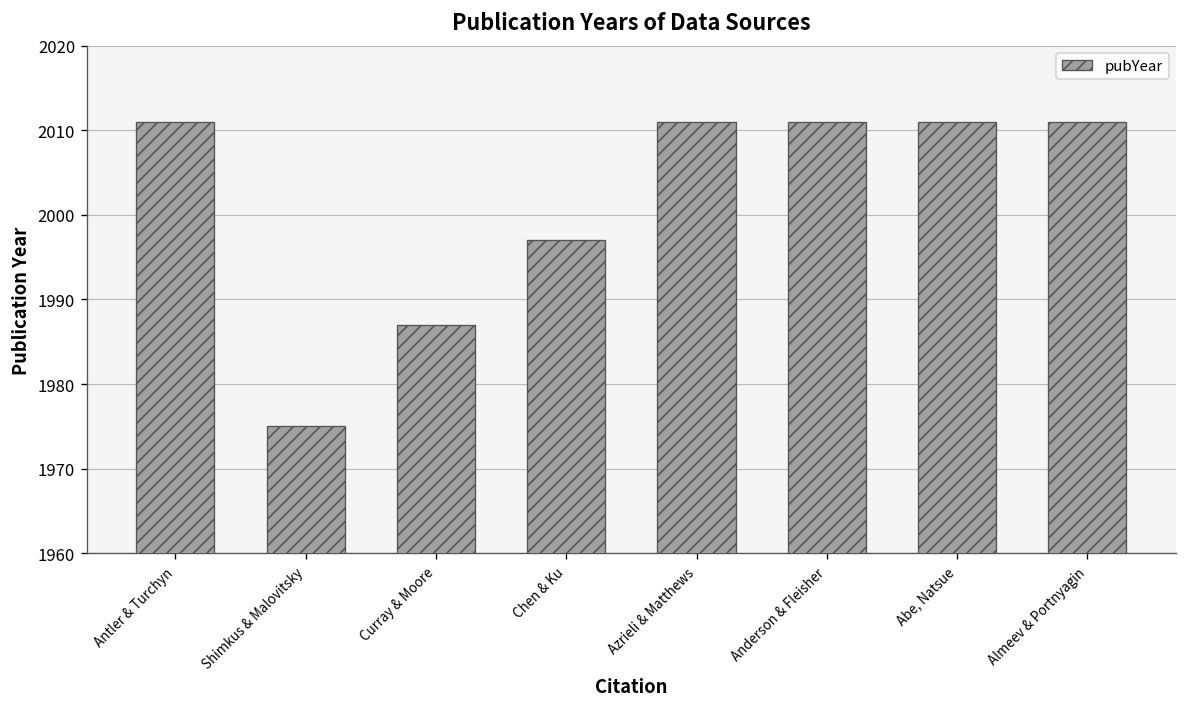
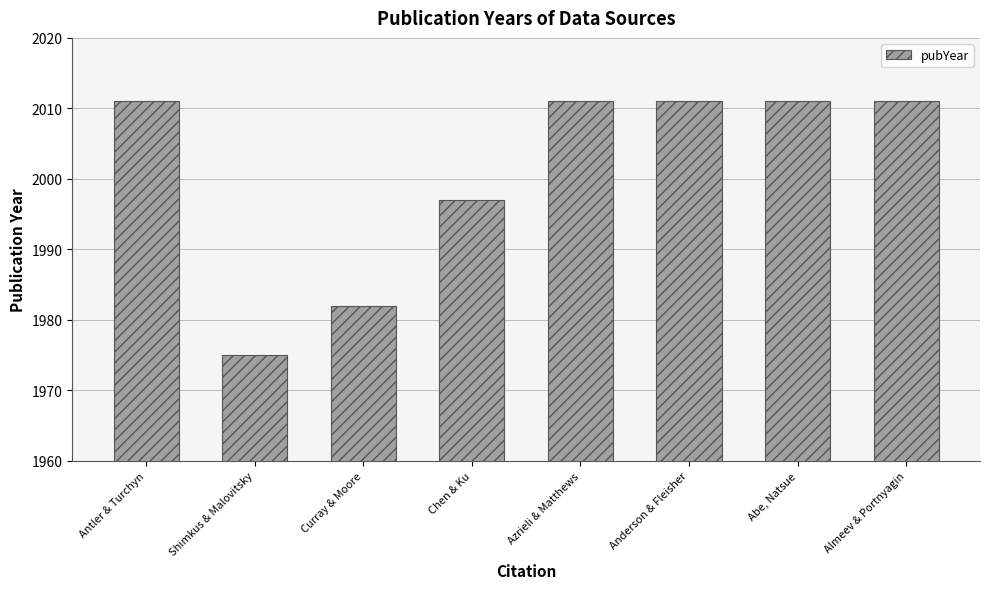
Curray & Moore: 1987 -> 1982
